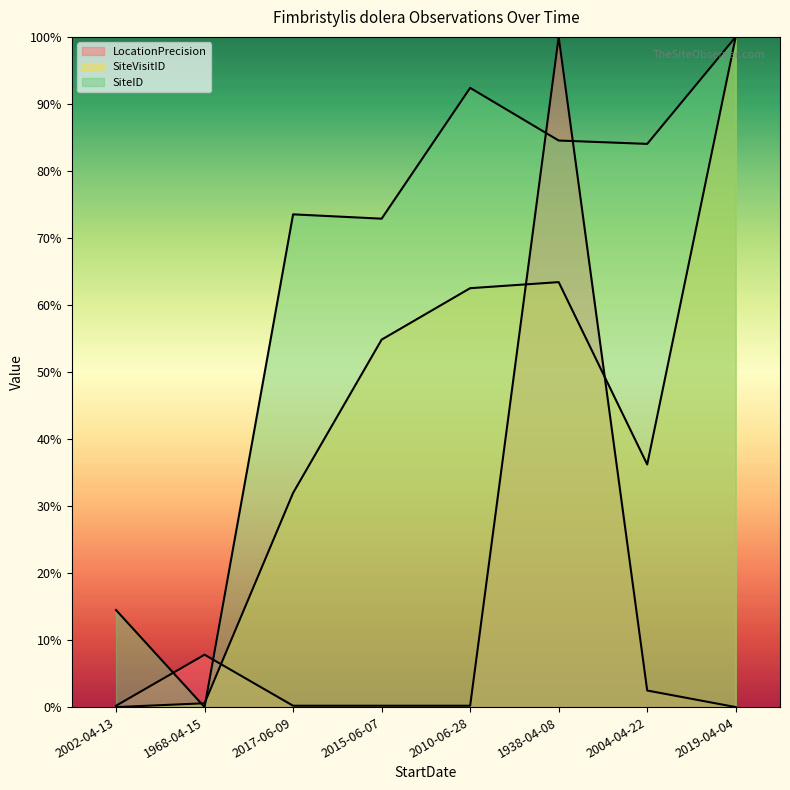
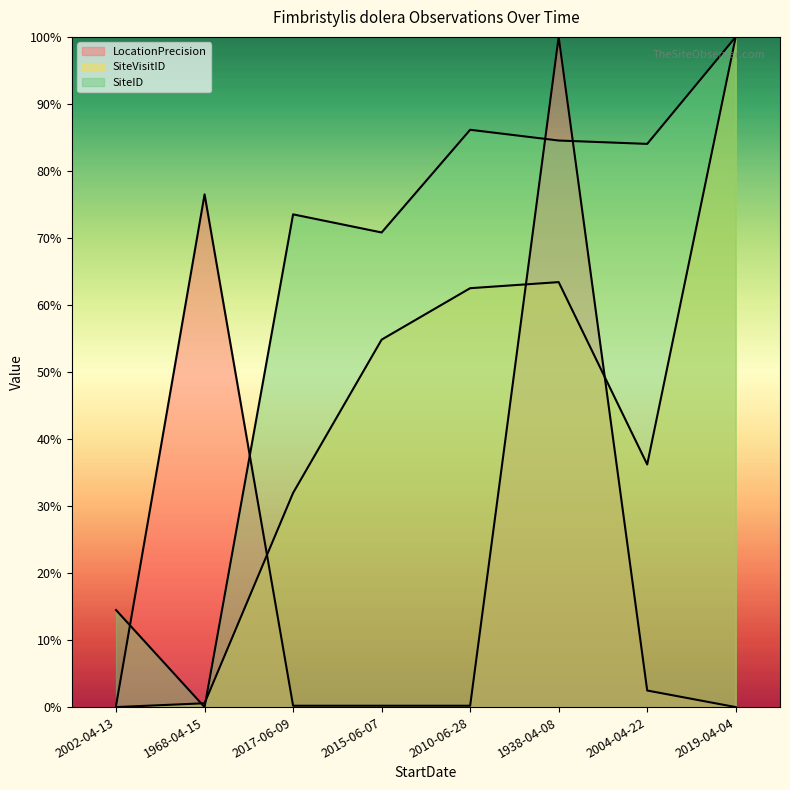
LocationPrecision, 1968-04-15: 8% -> 77%
SiteID, 2015-06-07: 73% -> 71%
SiteID, 2010-06-28: 92% -> 86%
